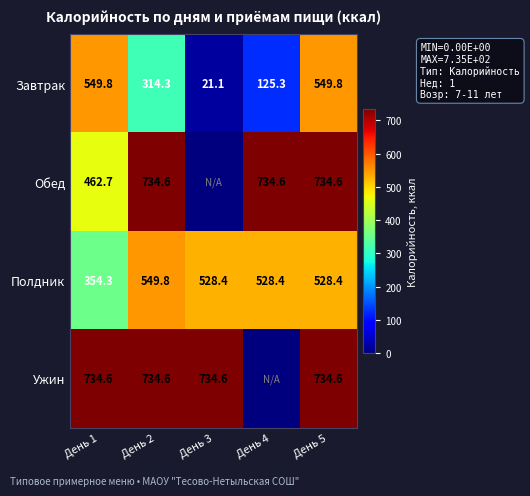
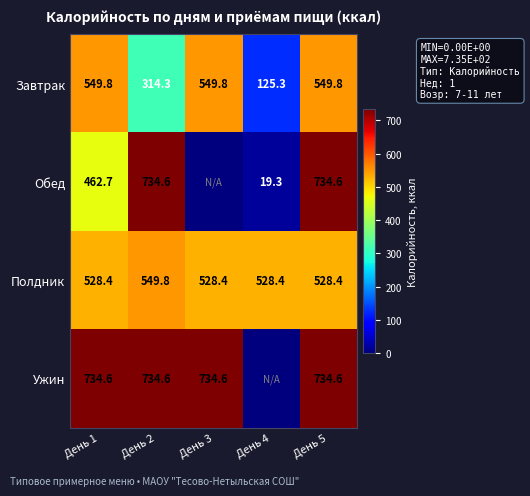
Завтрак, День 3: 21.1 -> 549.8
Обед, День 4: 734.6 -> 19.3
Полдник, День 1: 354.3 -> 528.4
